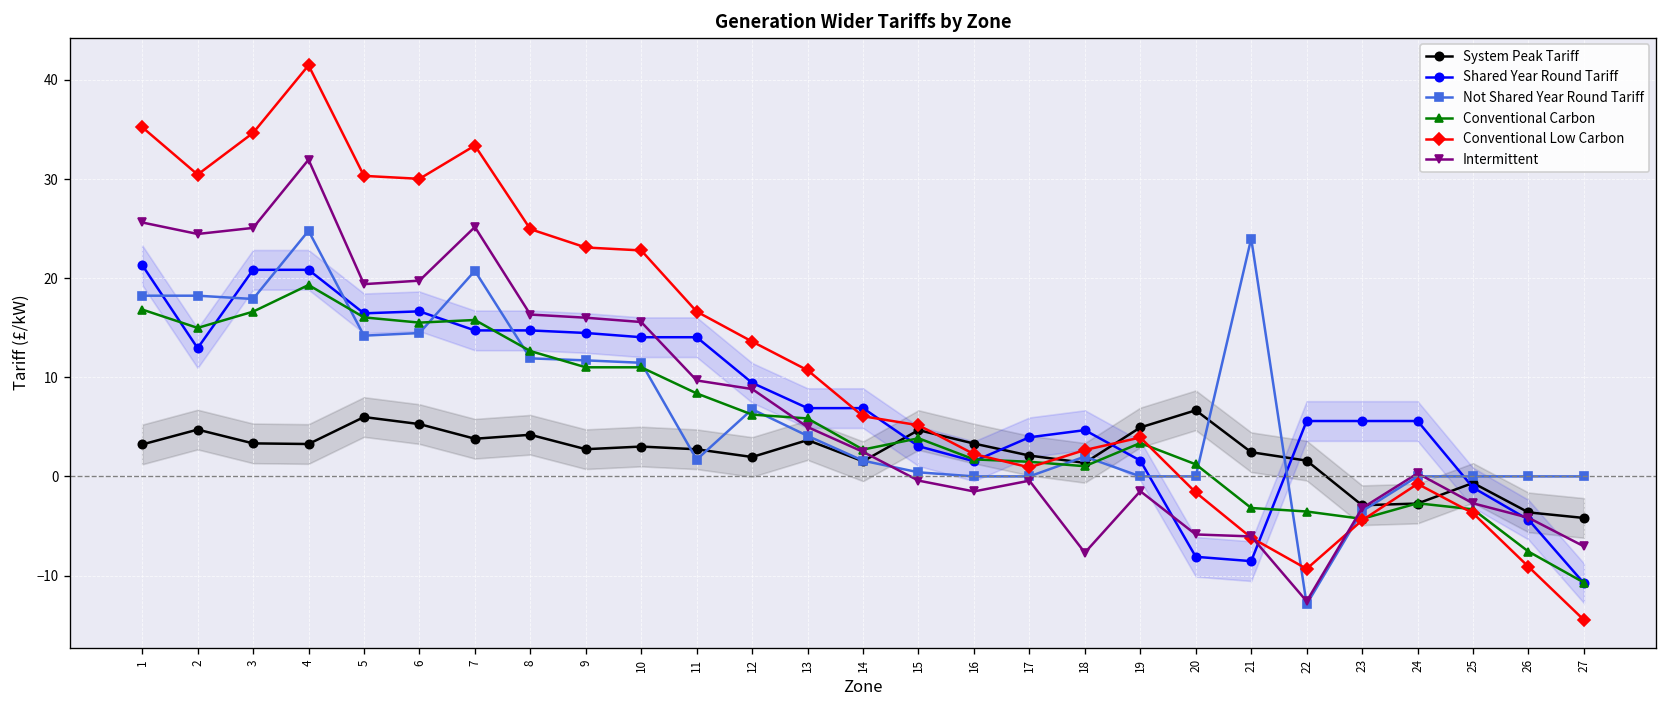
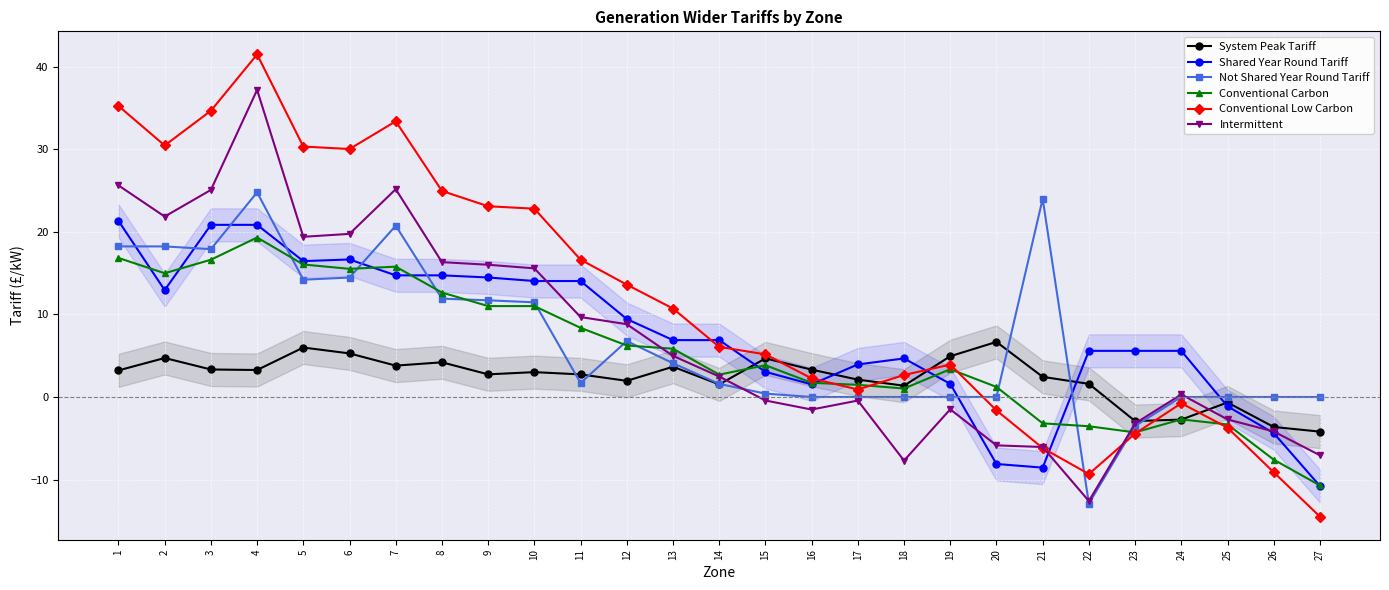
Intermittent, 2: 24 -> 22
Intermittent, 4: 32 -> 37
Not Shared Year Round Tariff, 18: 2 -> 0
